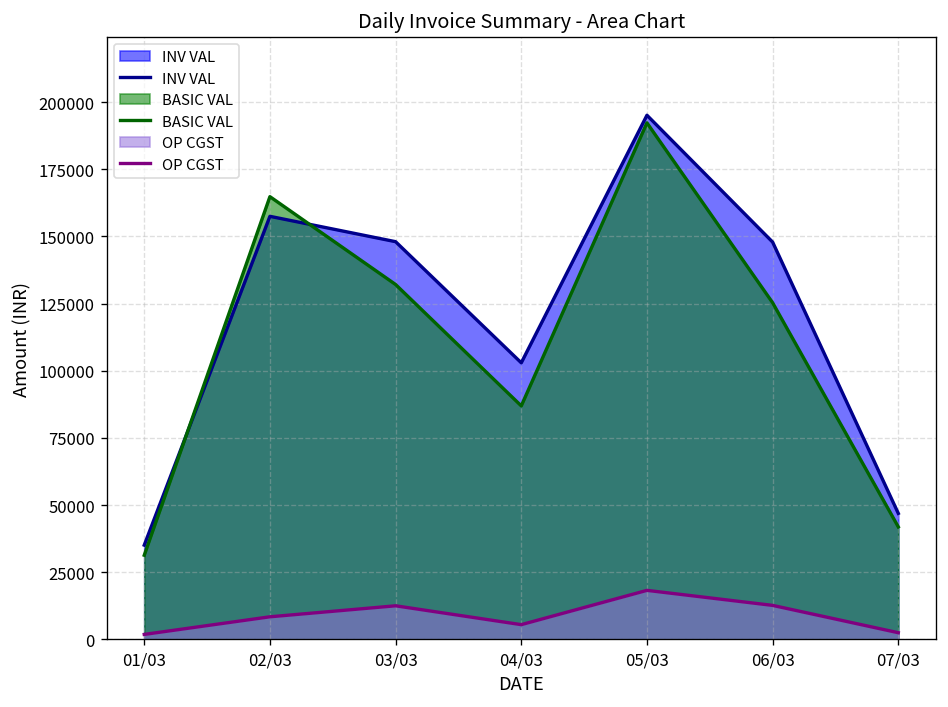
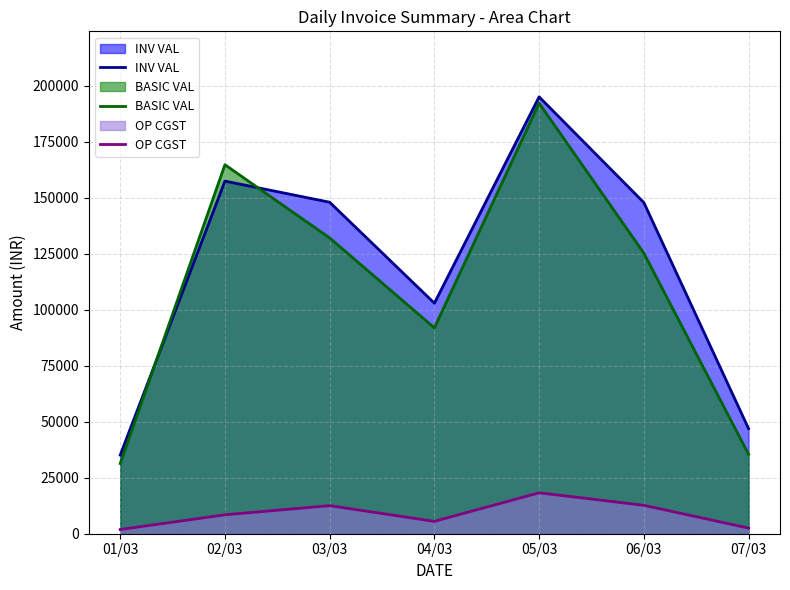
BASIC VAL, 04/03: 87000 -> 92000
BASIC VAL, 07/03: 42000 -> 35000
